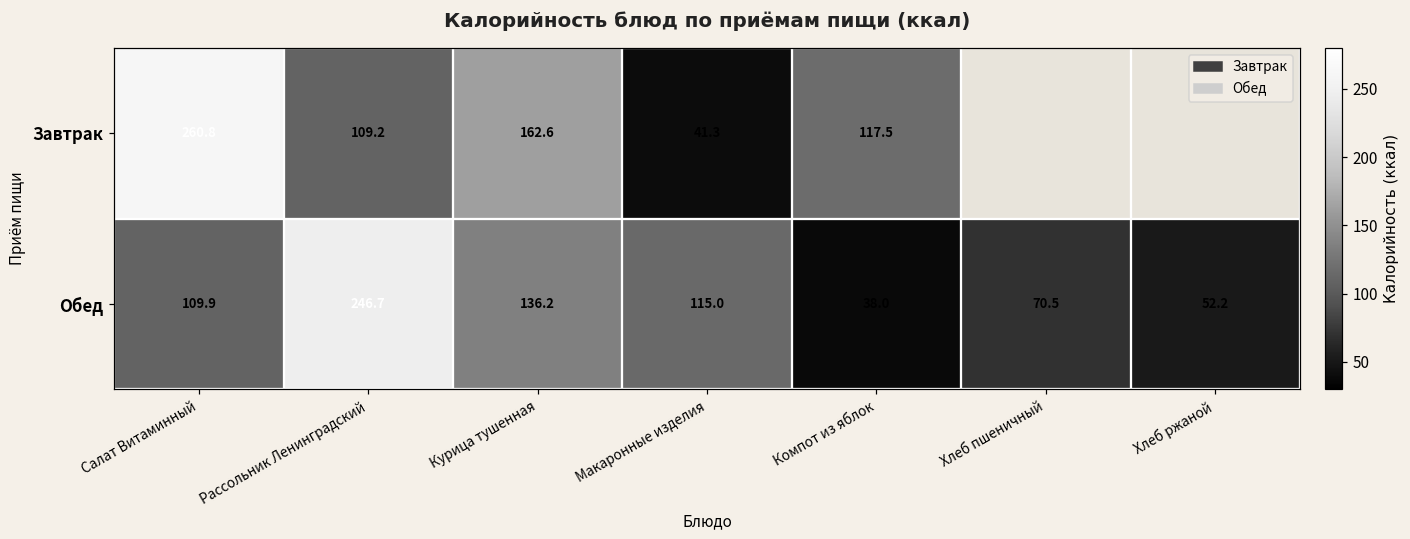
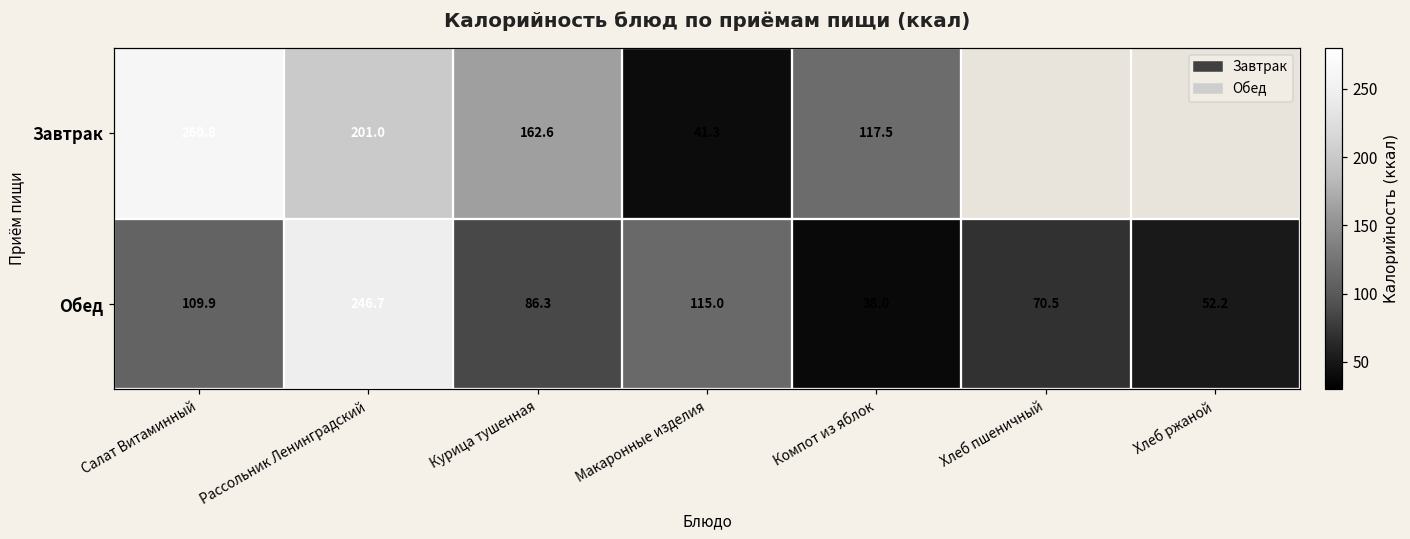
Завтрак, Рассольник Ленинградский: 109.2 -> 201.0
Обед, Курица тушенная: 136.2 -> 86.3
